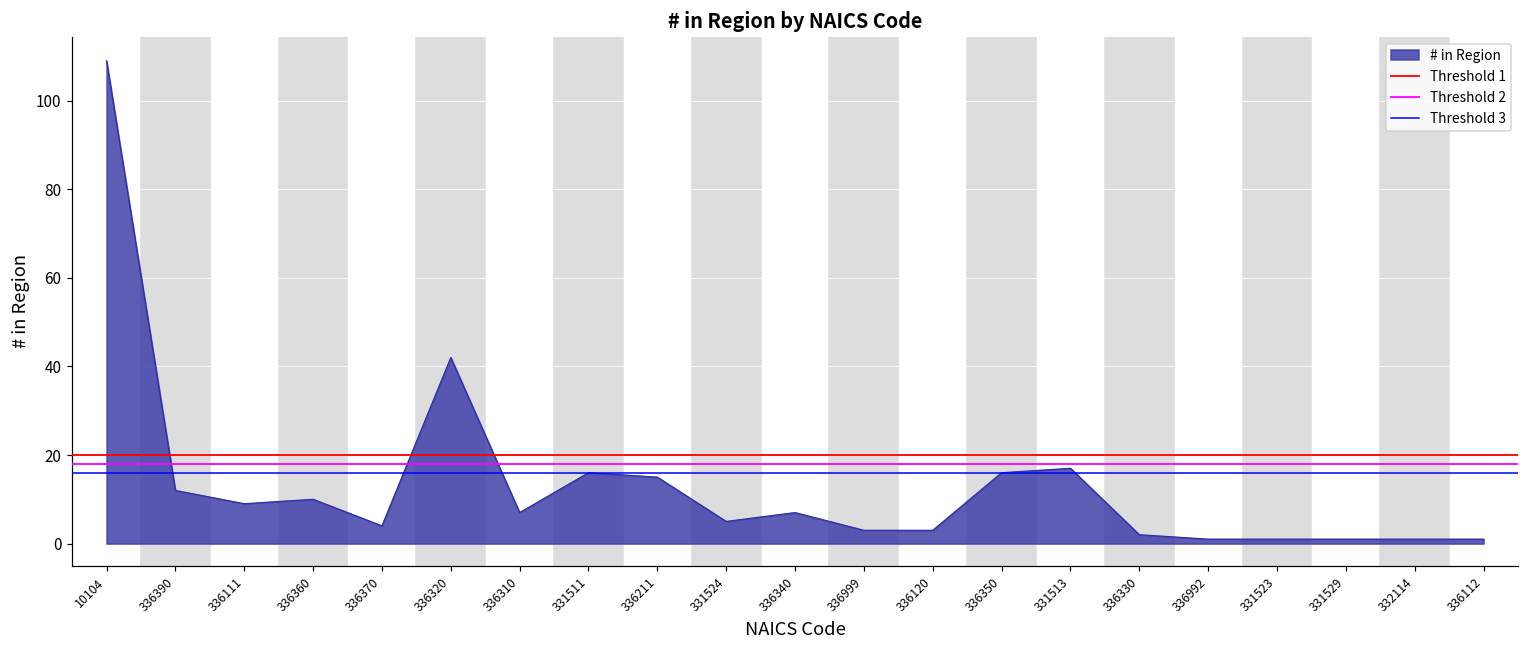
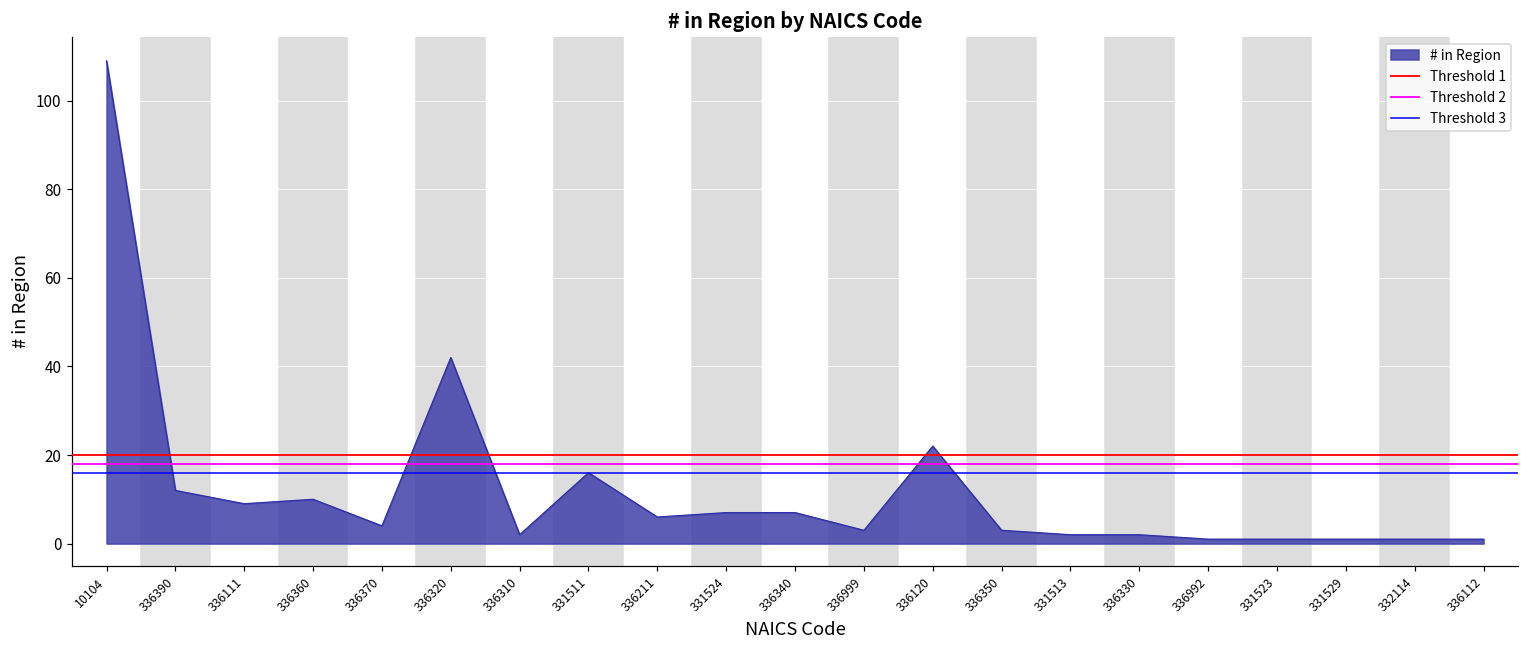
336310: 7 -> 2
336211: 15 -> 6
331524: 5 -> 7
336120: 3 -> 22
336350: 16 -> 3
331513: 17 -> 2
